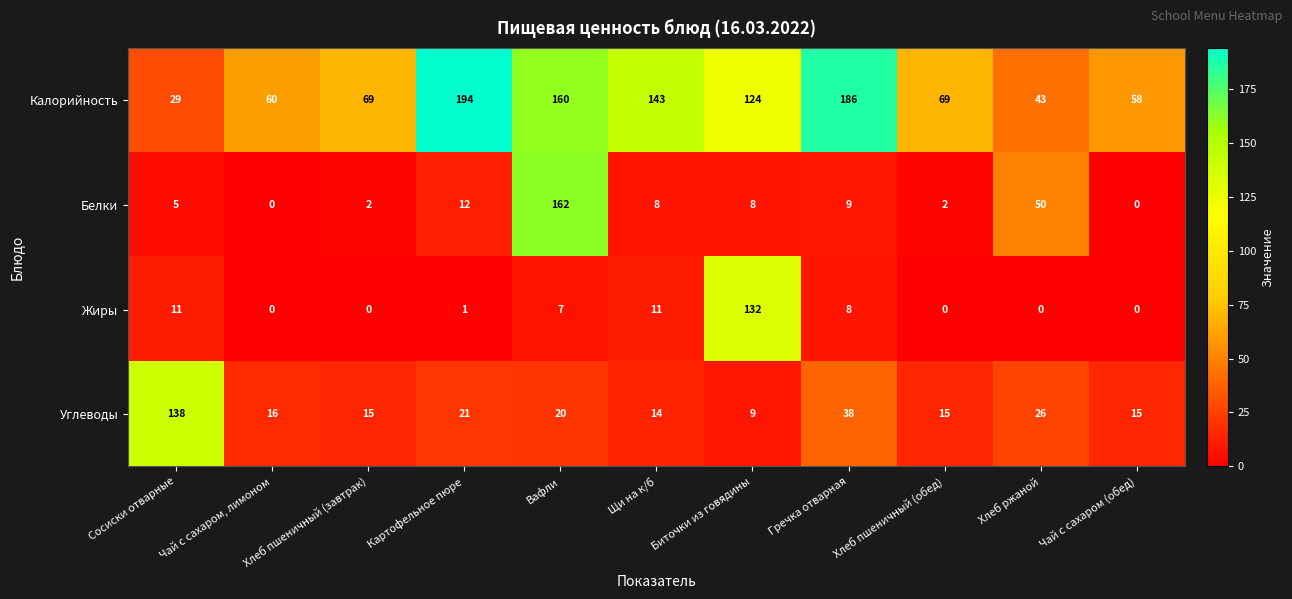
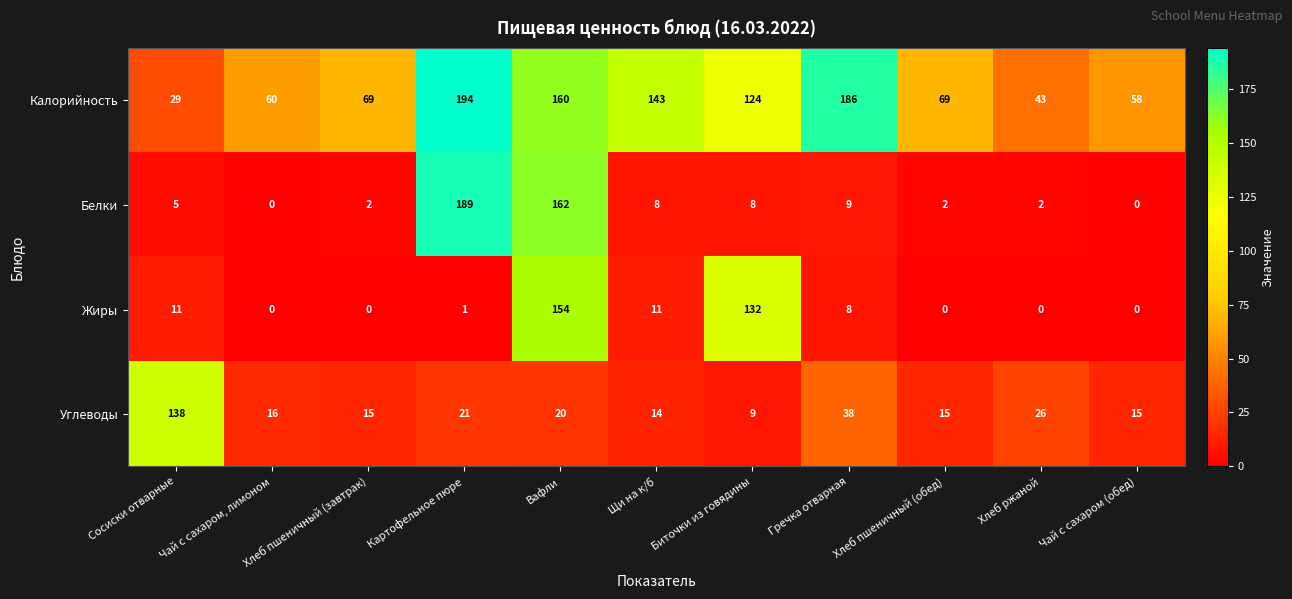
Белки, Картофельное пюре: 12 -> 189
Белки, Хлеб ржаной: 50 -> 2
Жиры, Вафли: 7 -> 154
